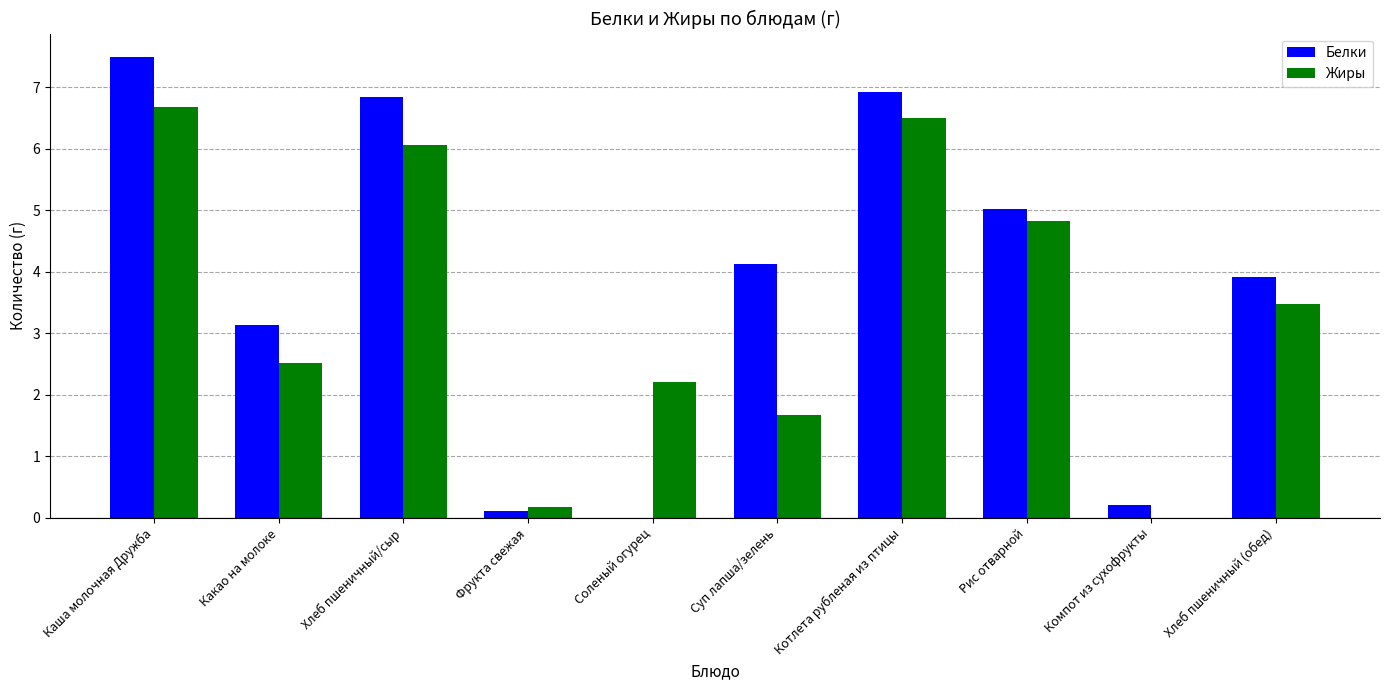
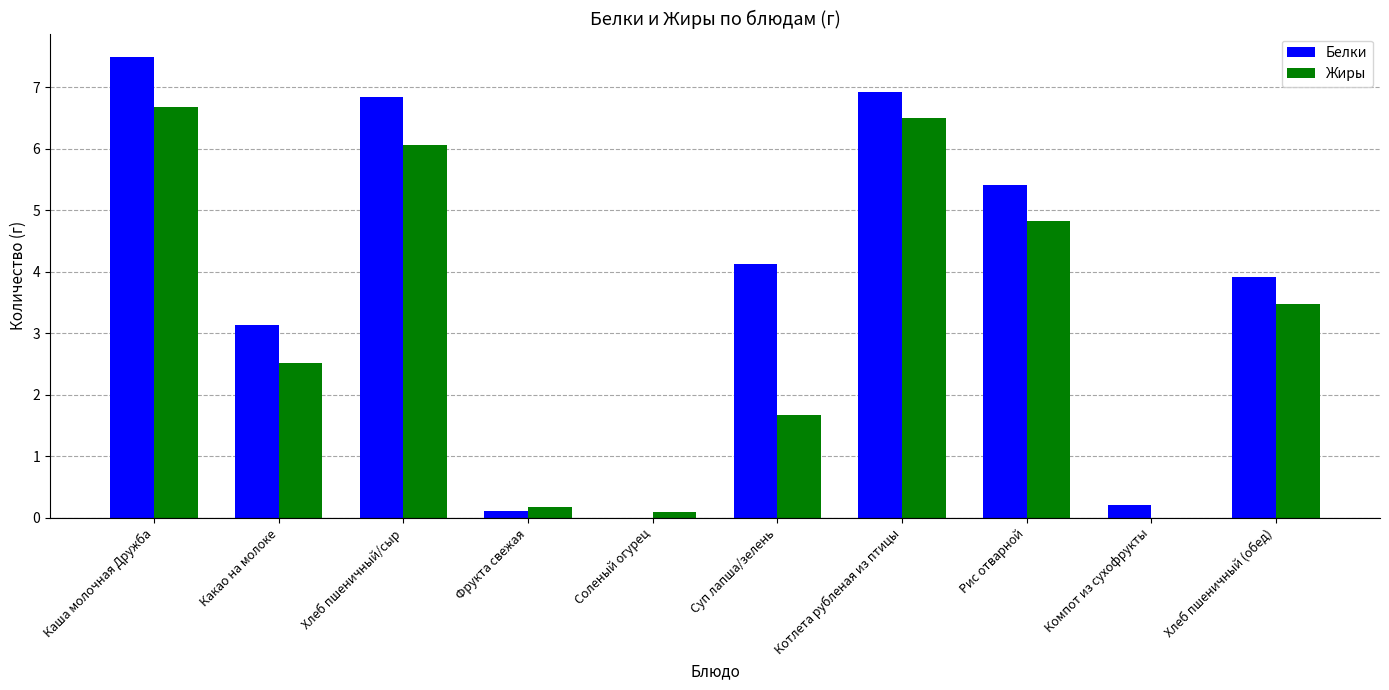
Жиры, Соленый огурец: 2.2 -> 0.1
Белки, Рис отварной: 5.0 -> 5.4
